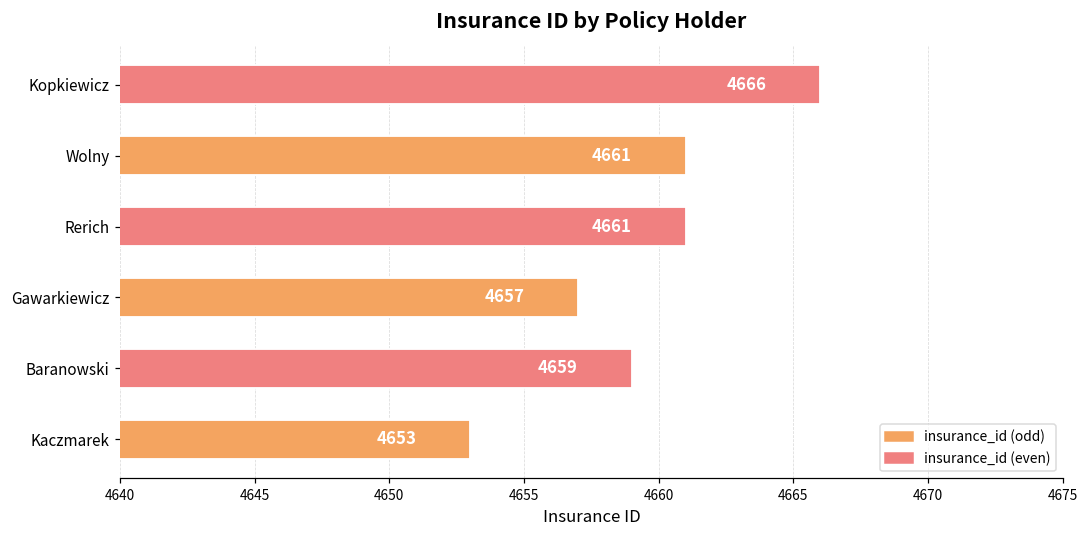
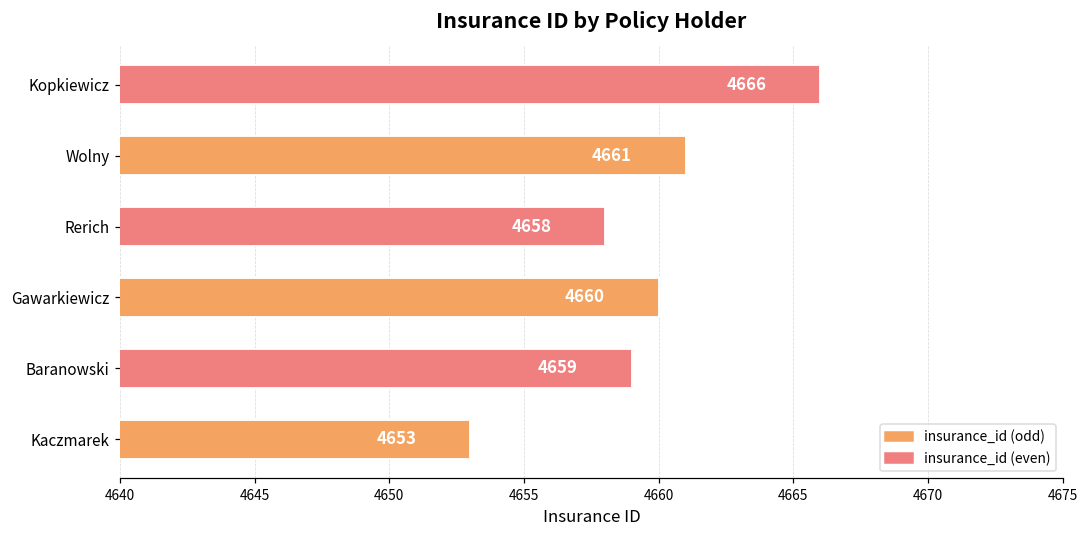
Rerich: 4661 -> 4658
Gawarkiewicz: 4657 -> 4660
